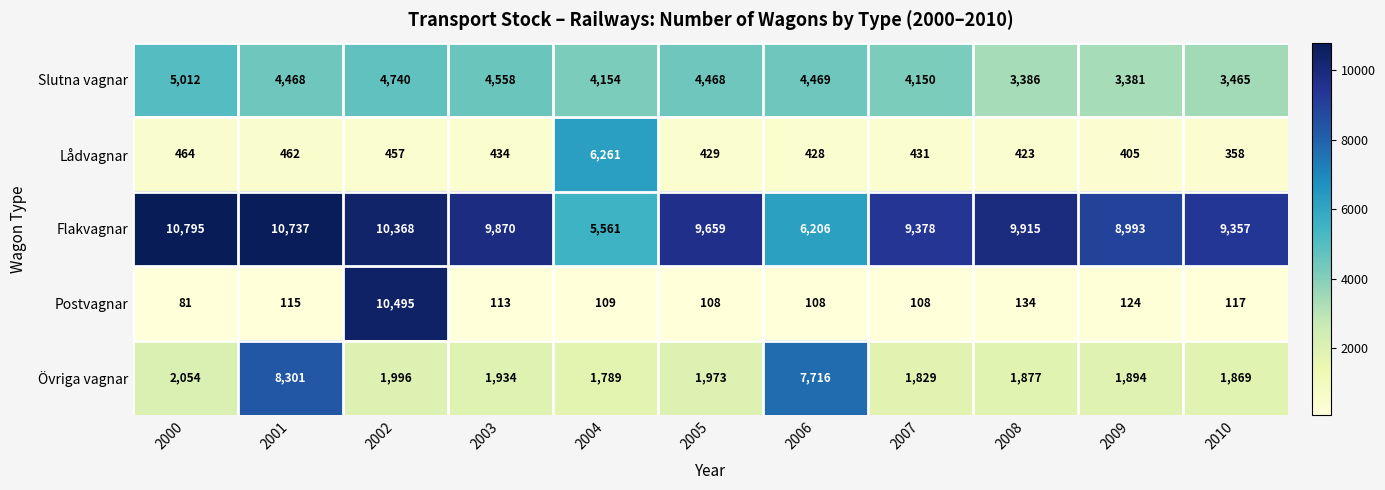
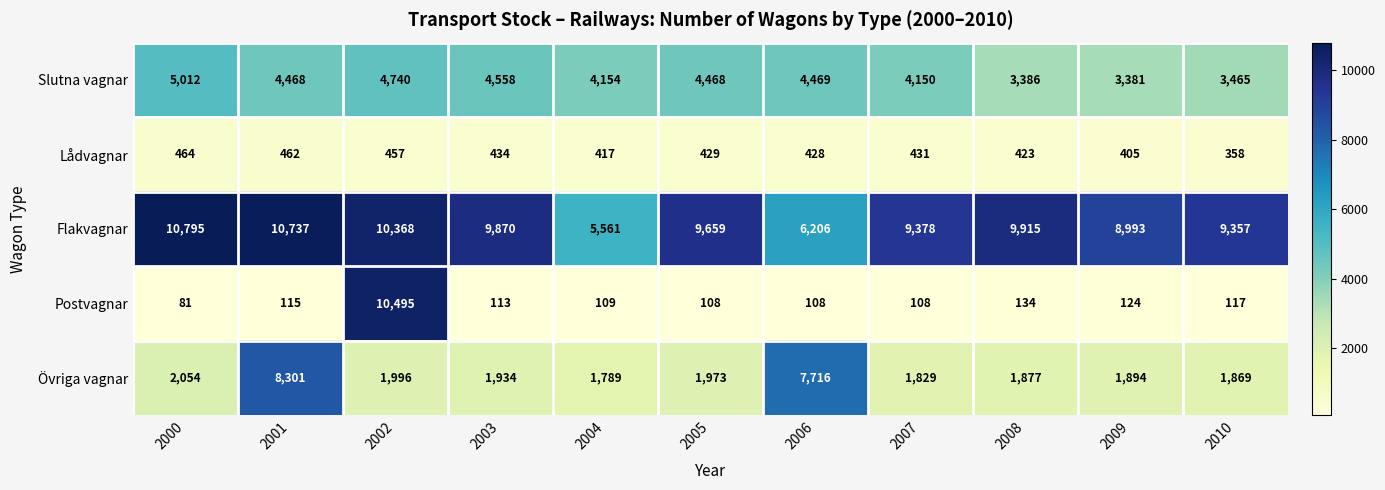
Lådvagnar, 2004: 6,261 -> 417
